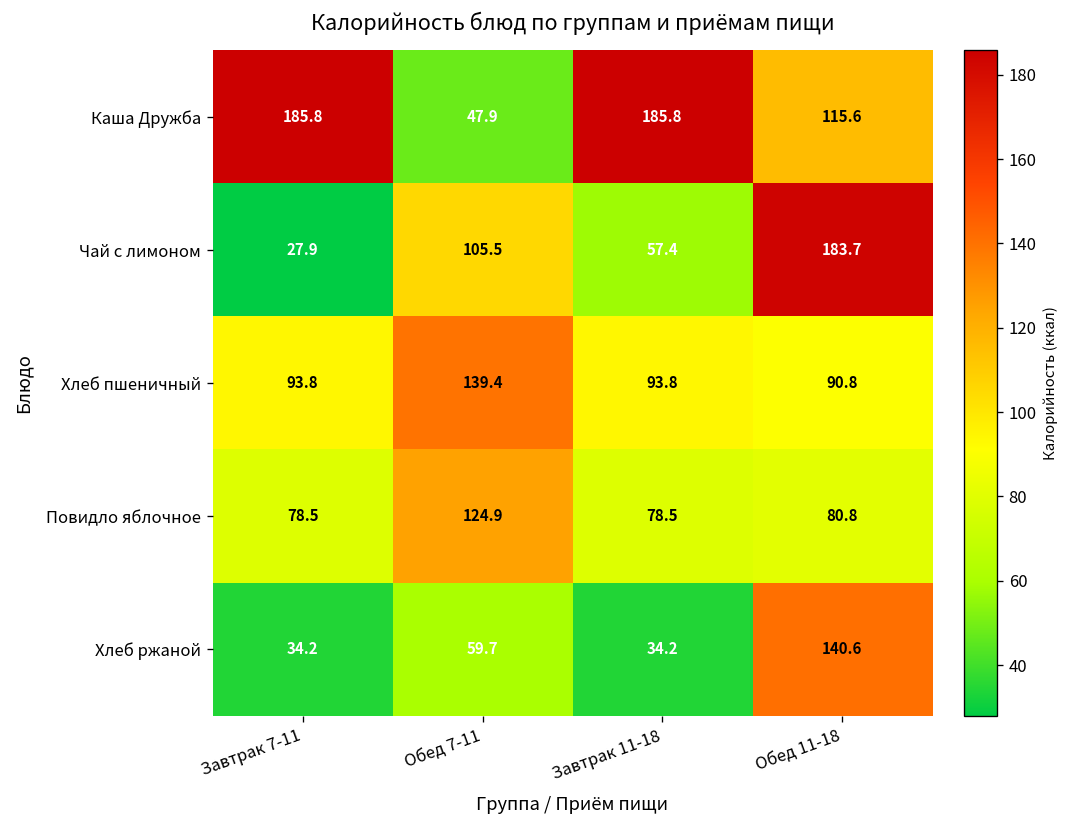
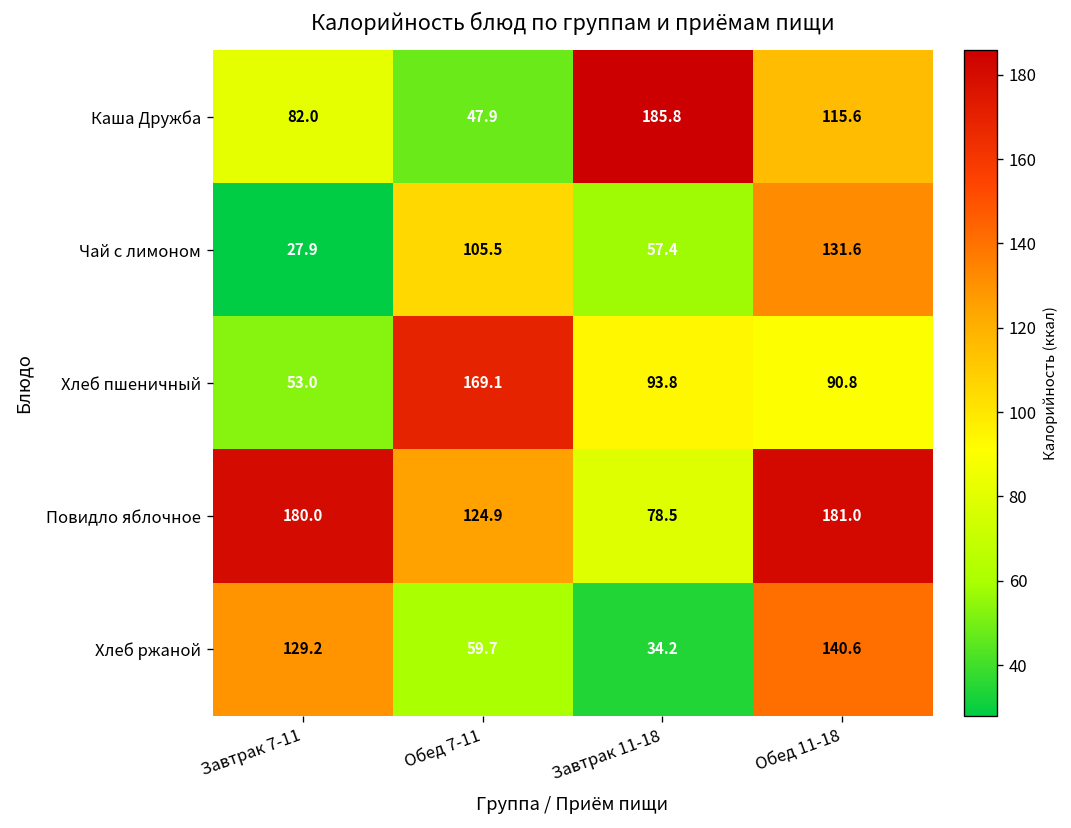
Каша Дружба, Завтрак 7-11: 185.8 -> 82.0
Чай с лимоном, Обед 11-18: 183.7 -> 131.6
Хлеб пшеничный, Завтрак 7-11: 93.8 -> 53.0
Хлеб пшеничный, Обед 7-11: 139.4 -> 169.1
Повидло яблочное, Завтрак 7-11: 78.5 -> 180.0
Повидло яблочное, Обед 11-18: 80.8 -> 181.0
Хлеб ржаной, Завтрак 7-11: 34.2 -> 129.2
